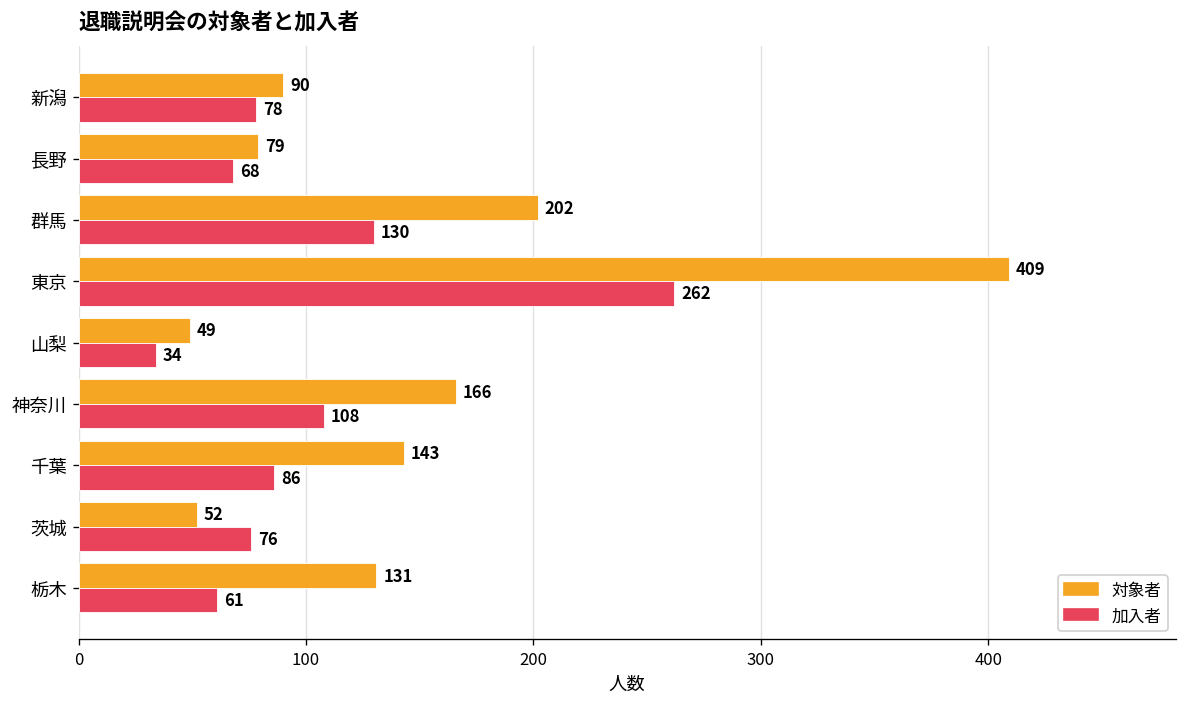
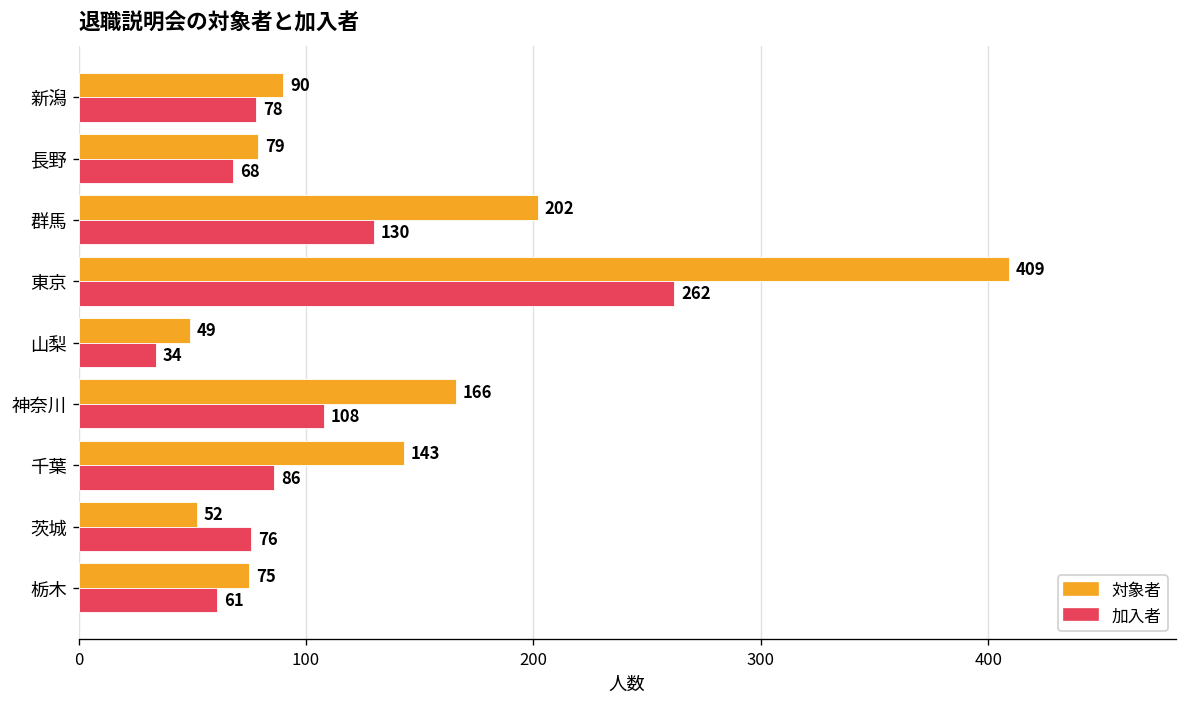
対象者, 栃木: 131 -> 75
